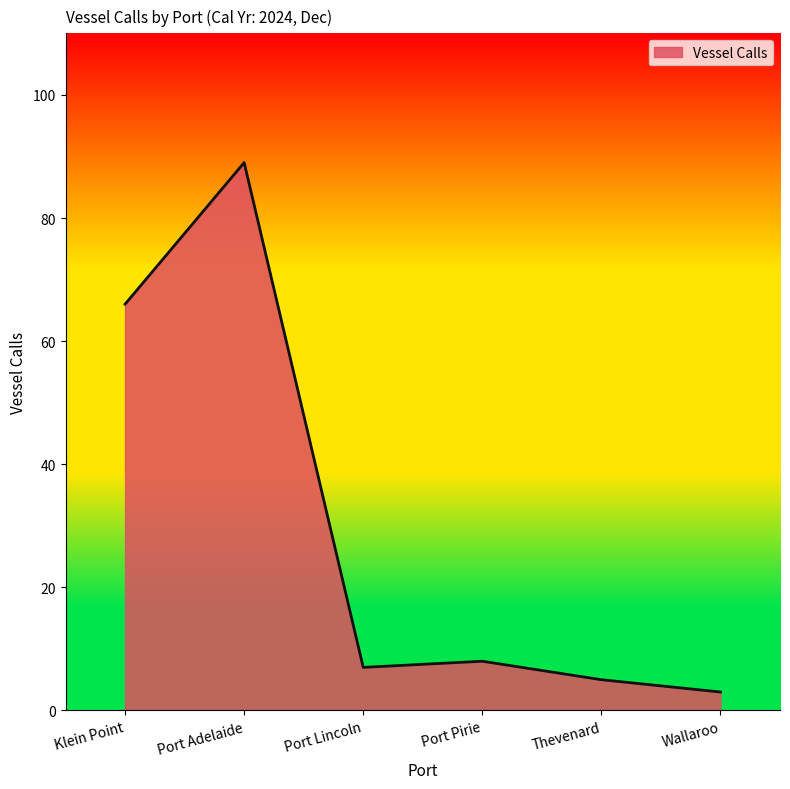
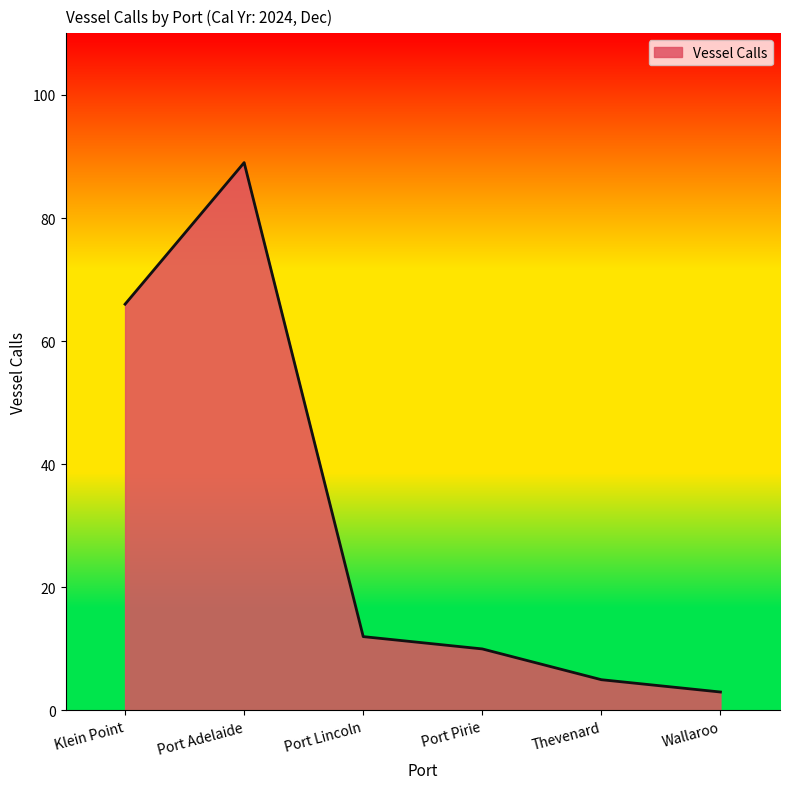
Port Lincoln: 7 -> 12
Port Pirie: 8 -> 10
